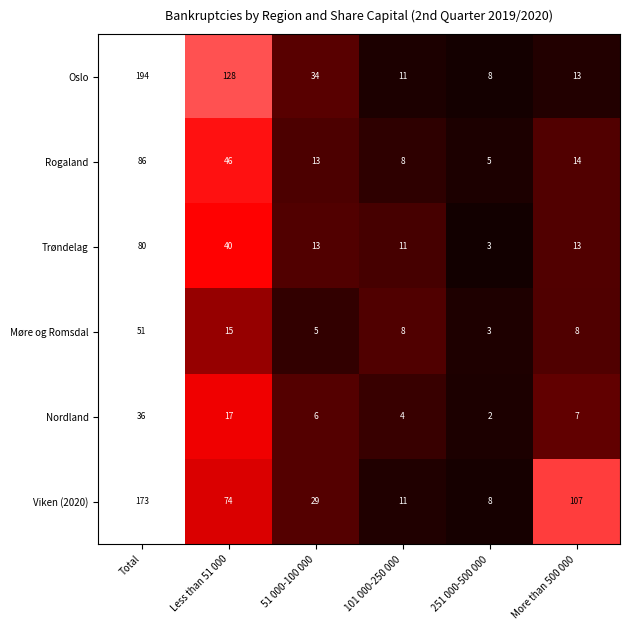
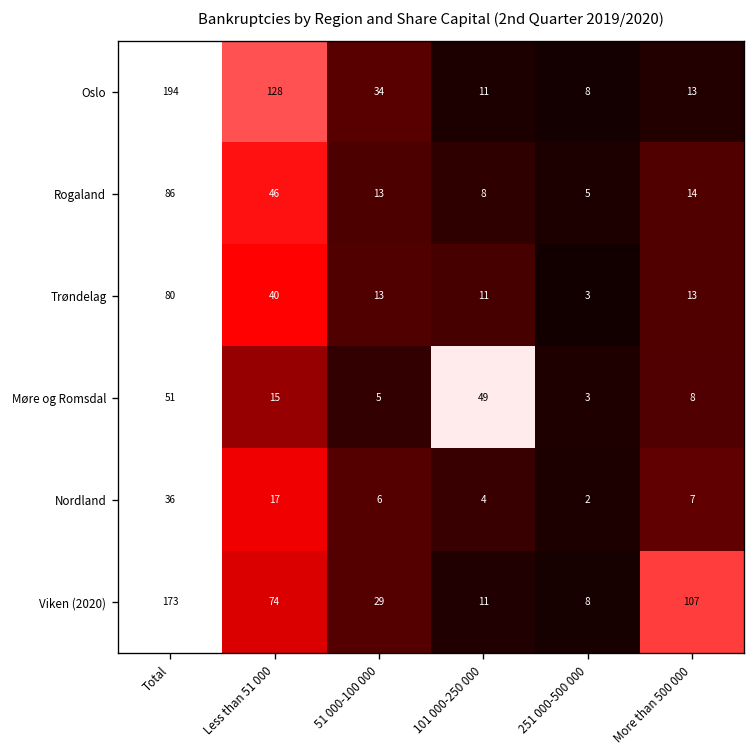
Møre og Romsdal, 101 000-250 000: 8 -> 49
